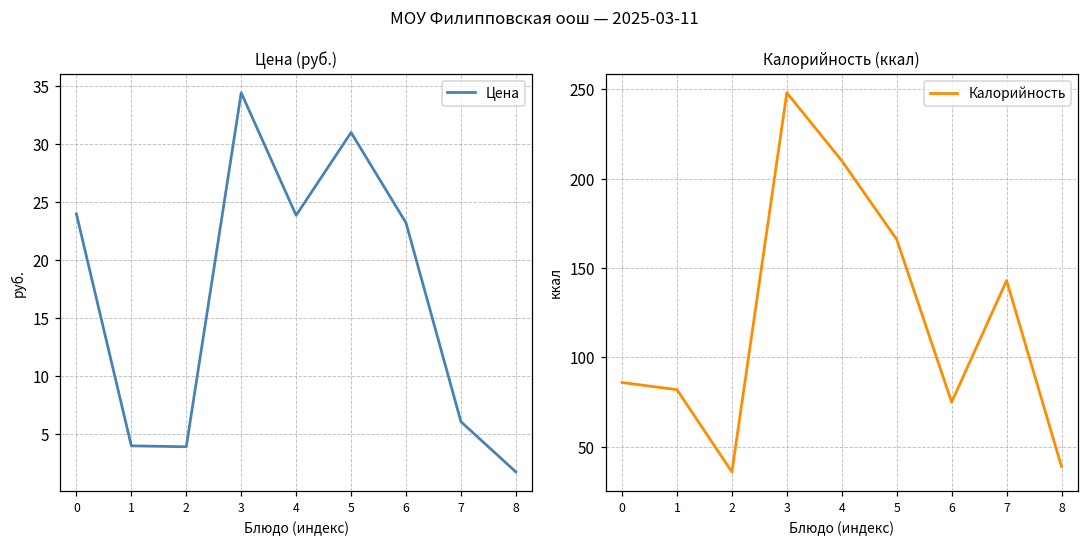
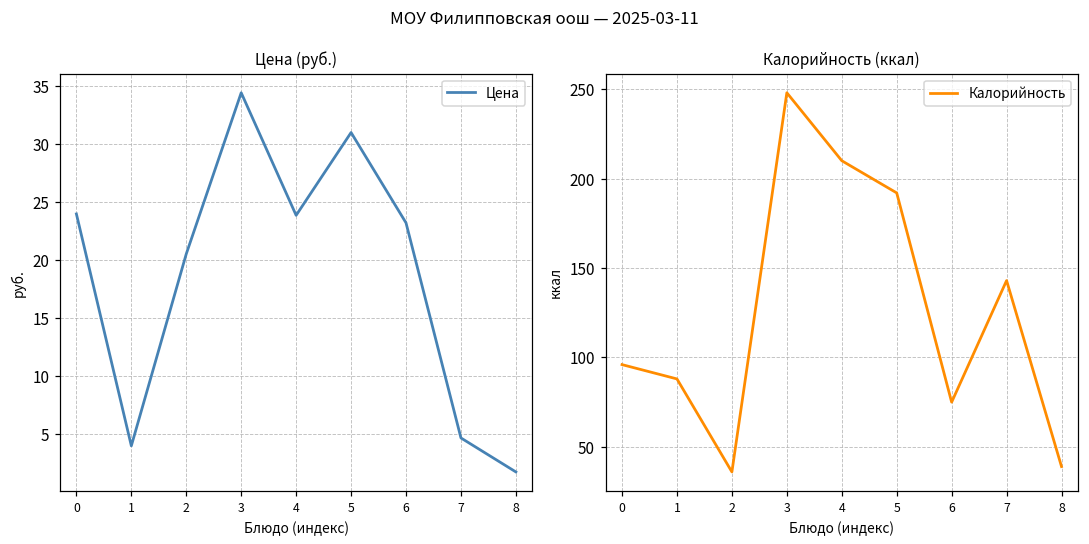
Цена (руб.), 2: 3.9 -> 20.6
Цена (руб.), 7: 6.1 -> 4.7
Калорийность (ккал), 0: 86 -> 96
Калорийность (ккал), 1: 82 -> 88
Калорийность (ккал), 5: 166 -> 192
